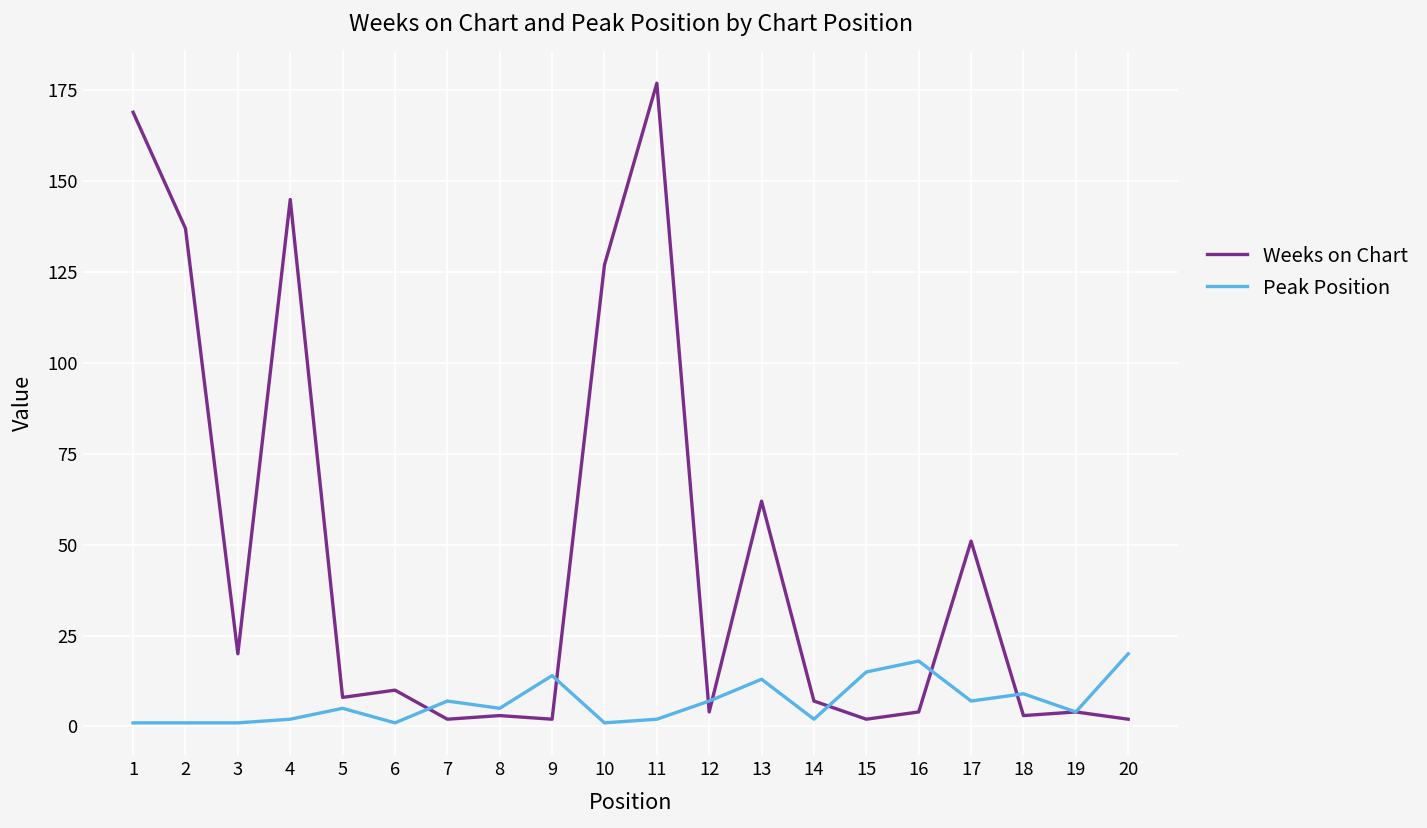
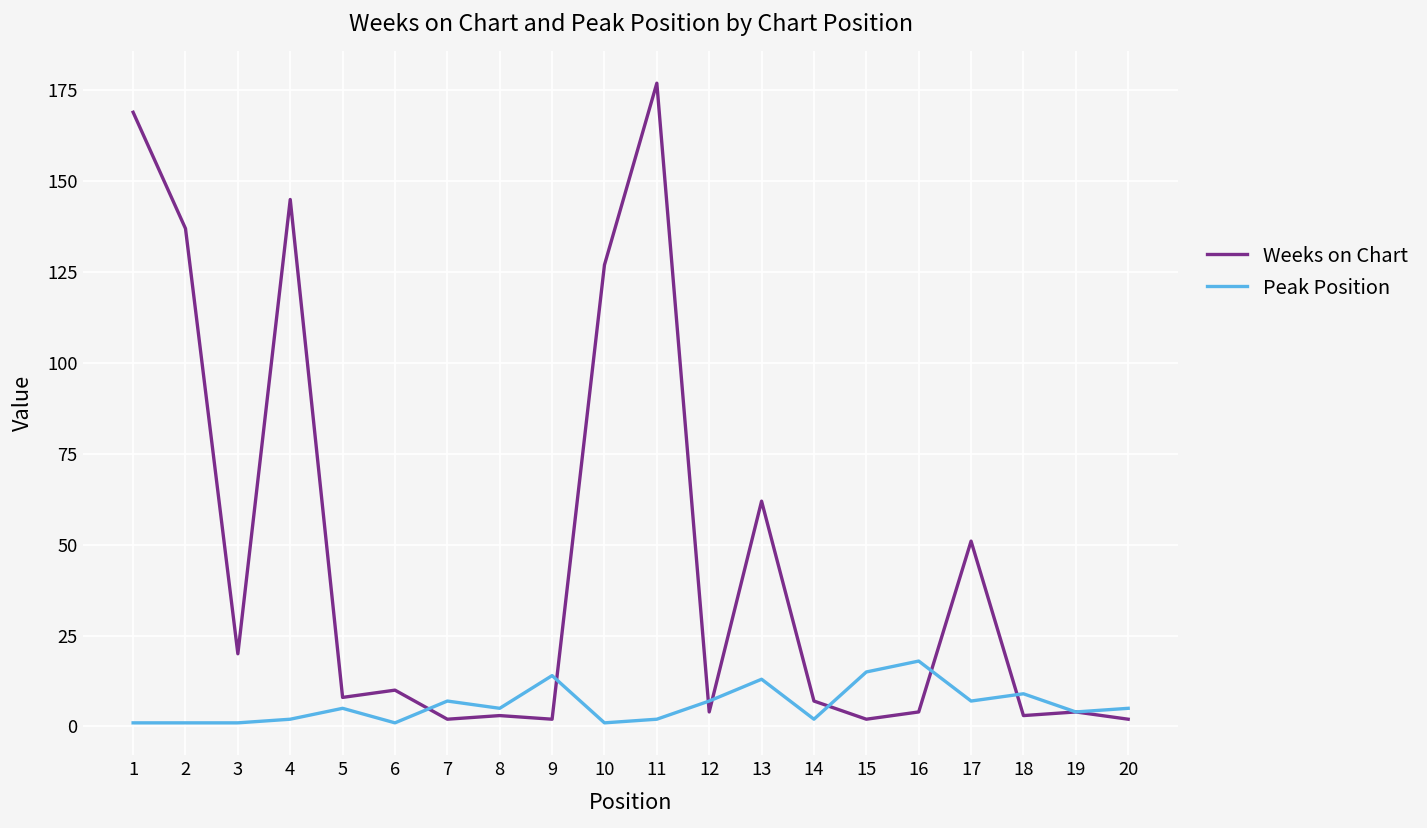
Peak Position, 20: 20 -> 5
